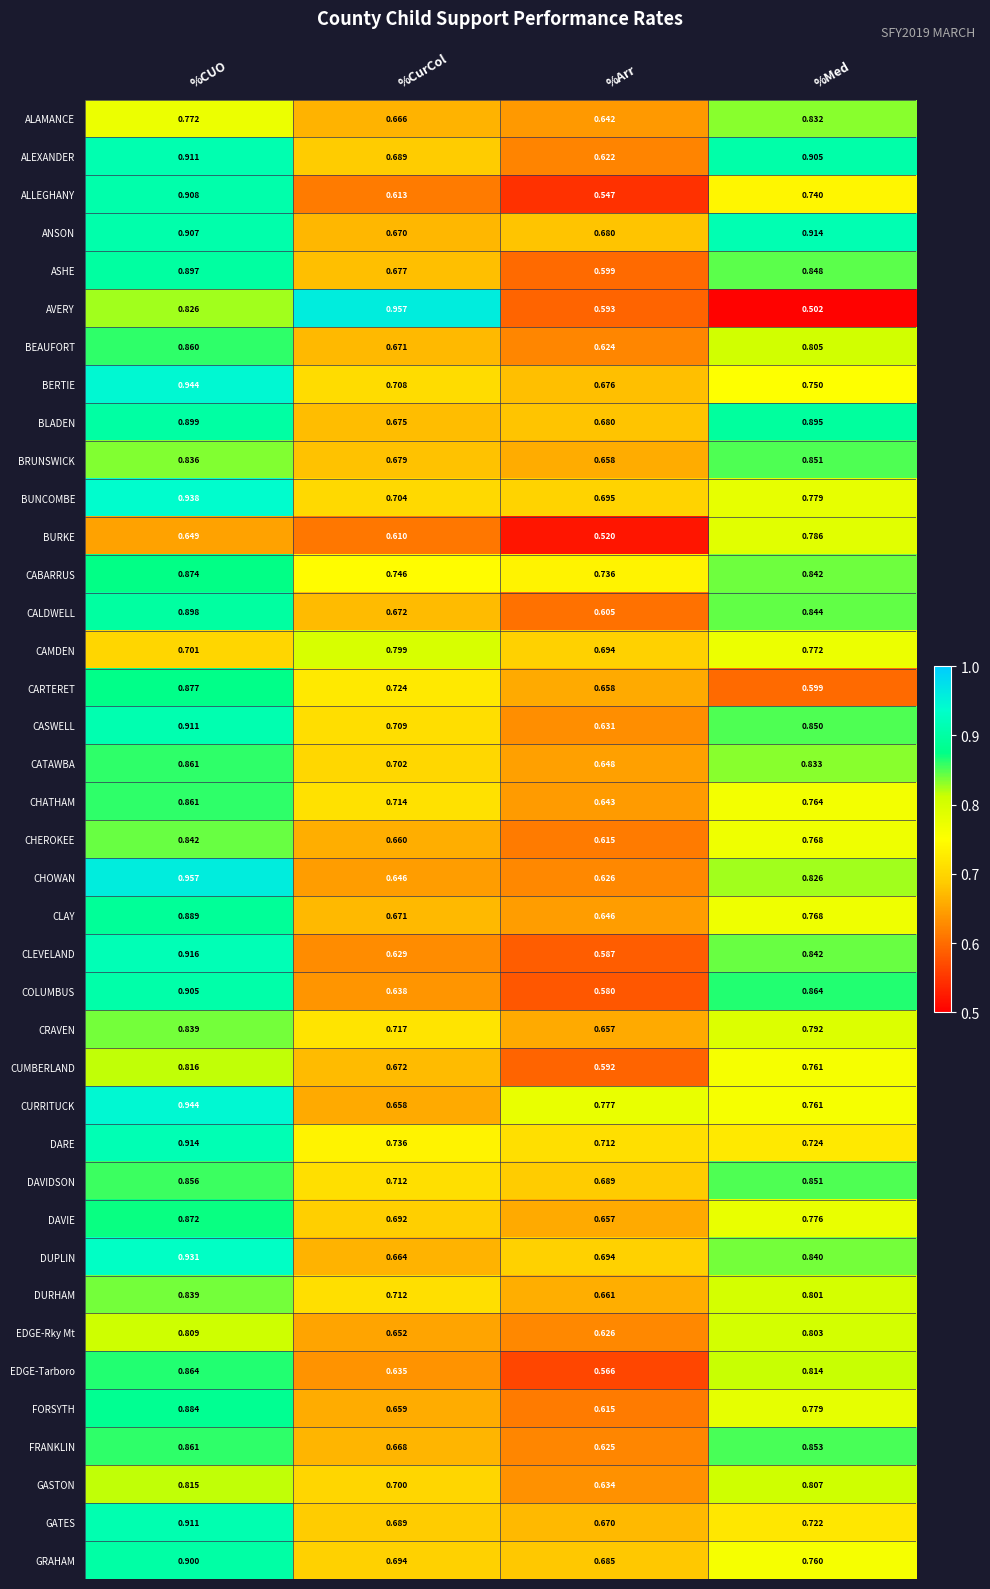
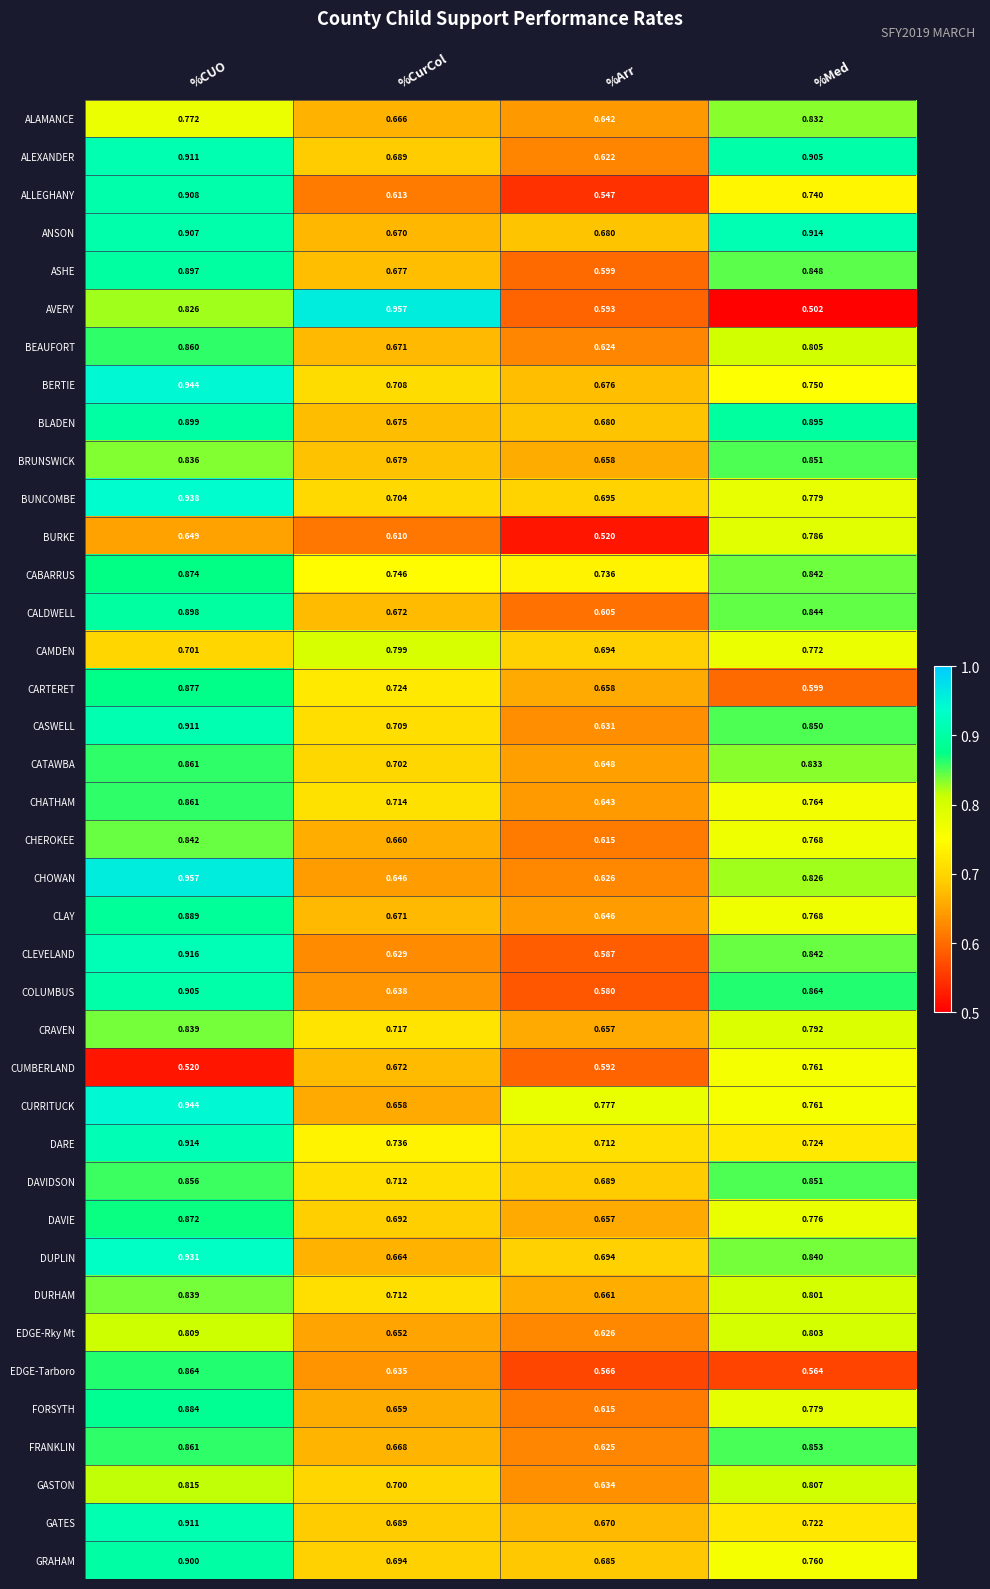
CUMBERLAND, %CUO: 0.816 -> 0.520
EDGE-Tarboro, %Med: 0.814 -> 0.564
